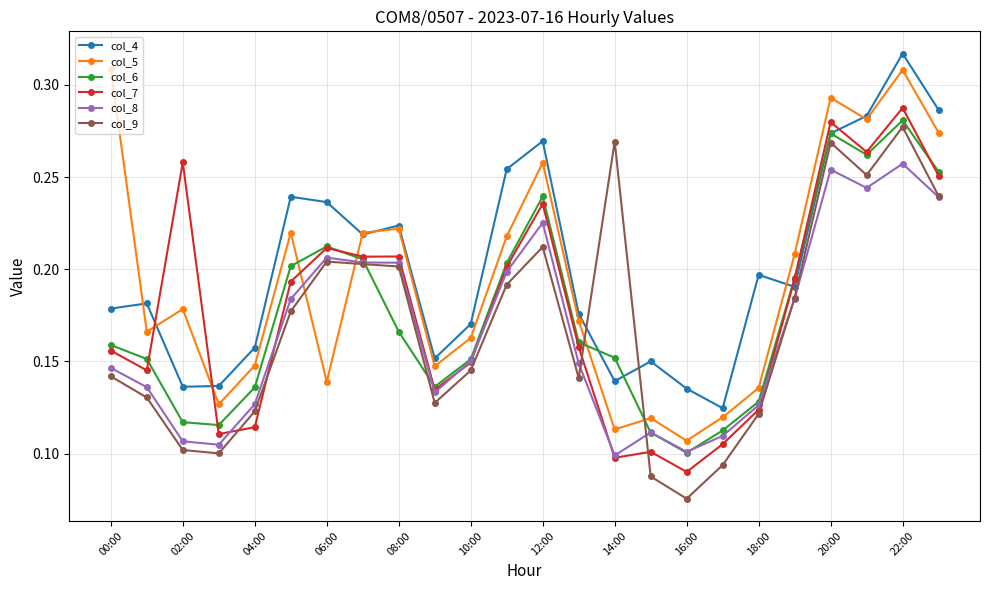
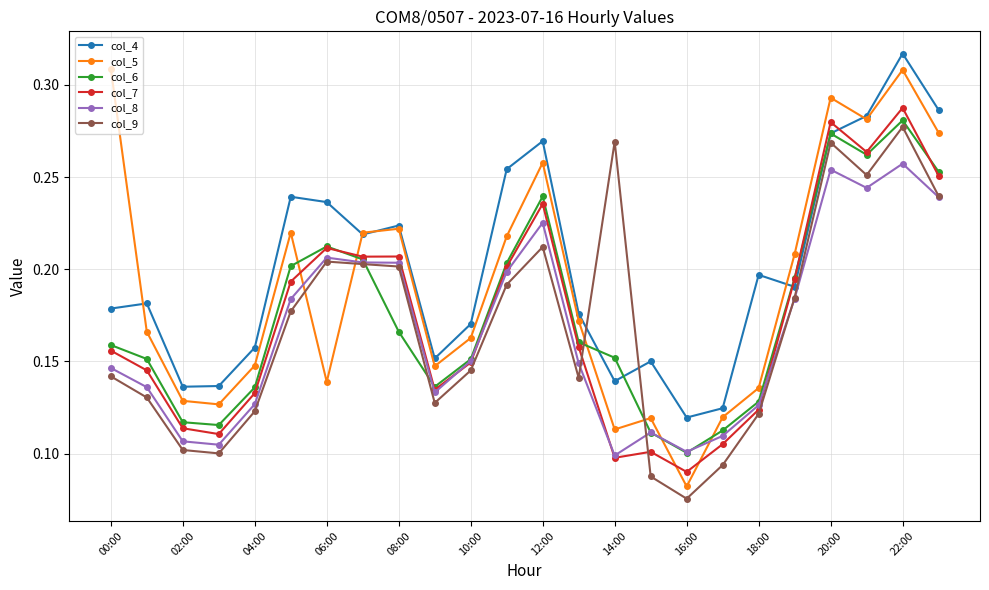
col_5, 02:00: 0.178 -> 0.129
col_7, 02:00: 0.258 -> 0.114
col_7, 04:00: 0.114 -> 0.133
col_4, 16:00: 0.135 -> 0.120
col_5, 16:00: 0.107 -> 0.082
